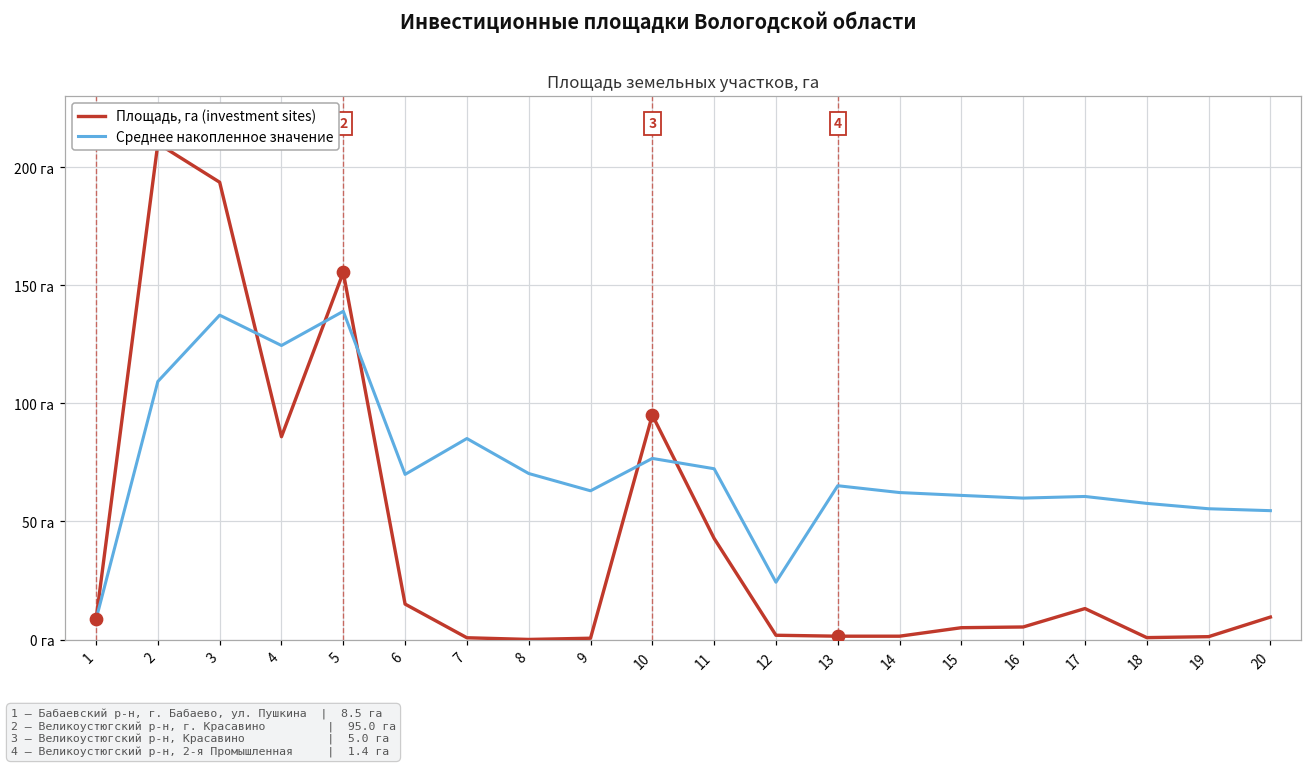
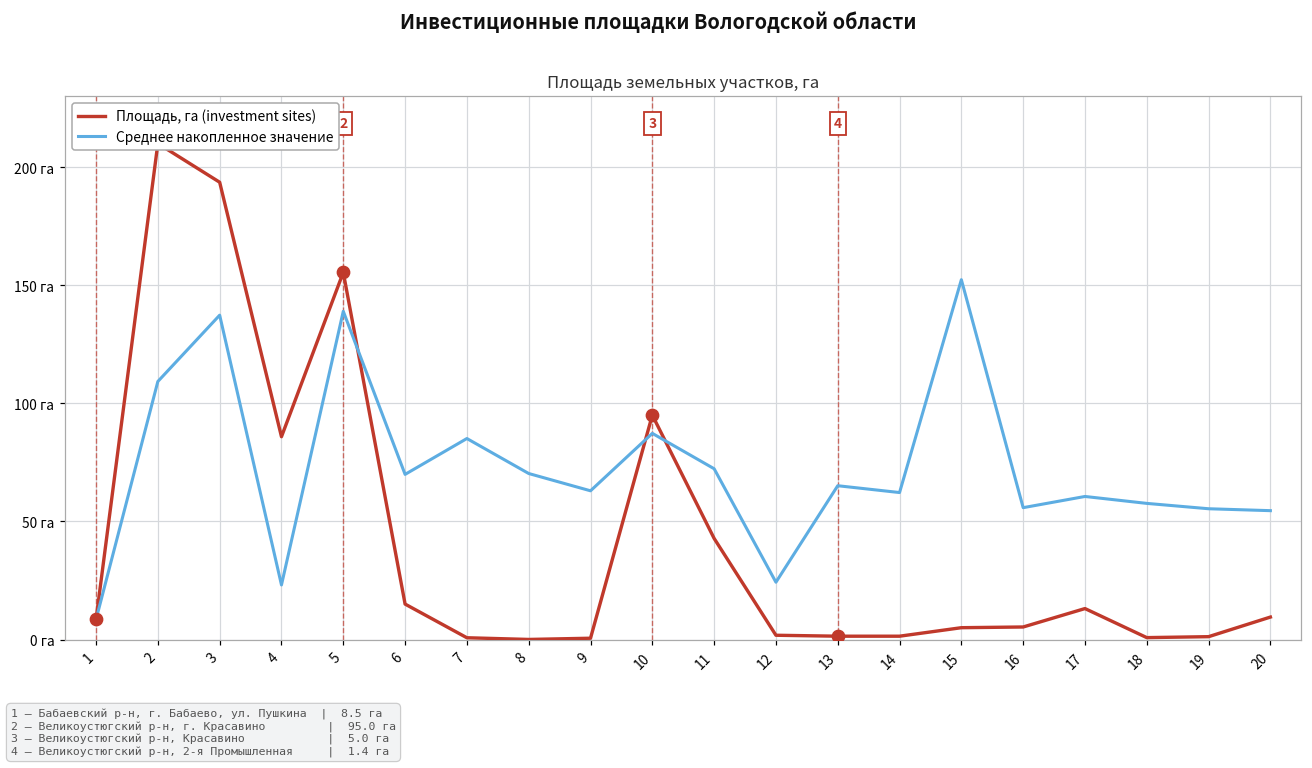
Среднее накопленное значение, 4: 124 га -> 23 га
Среднее накопленное значение, 10: 77 га -> 87 га
Среднее накопленное значение, 15: 61 га -> 152 га
Среднее накопленное значение, 16: 60 га -> 56 га
